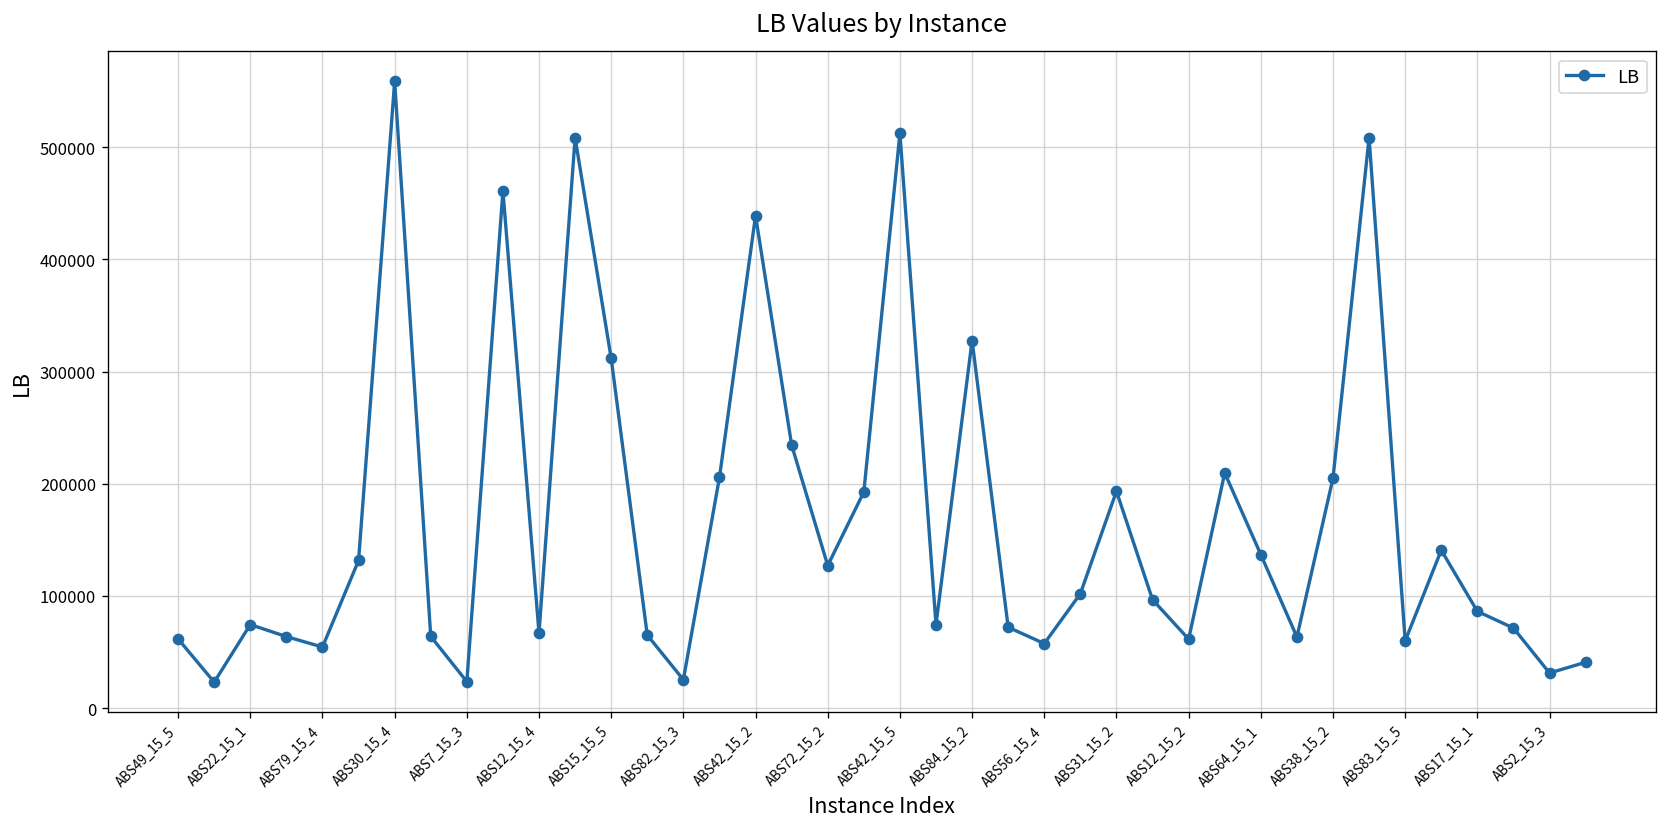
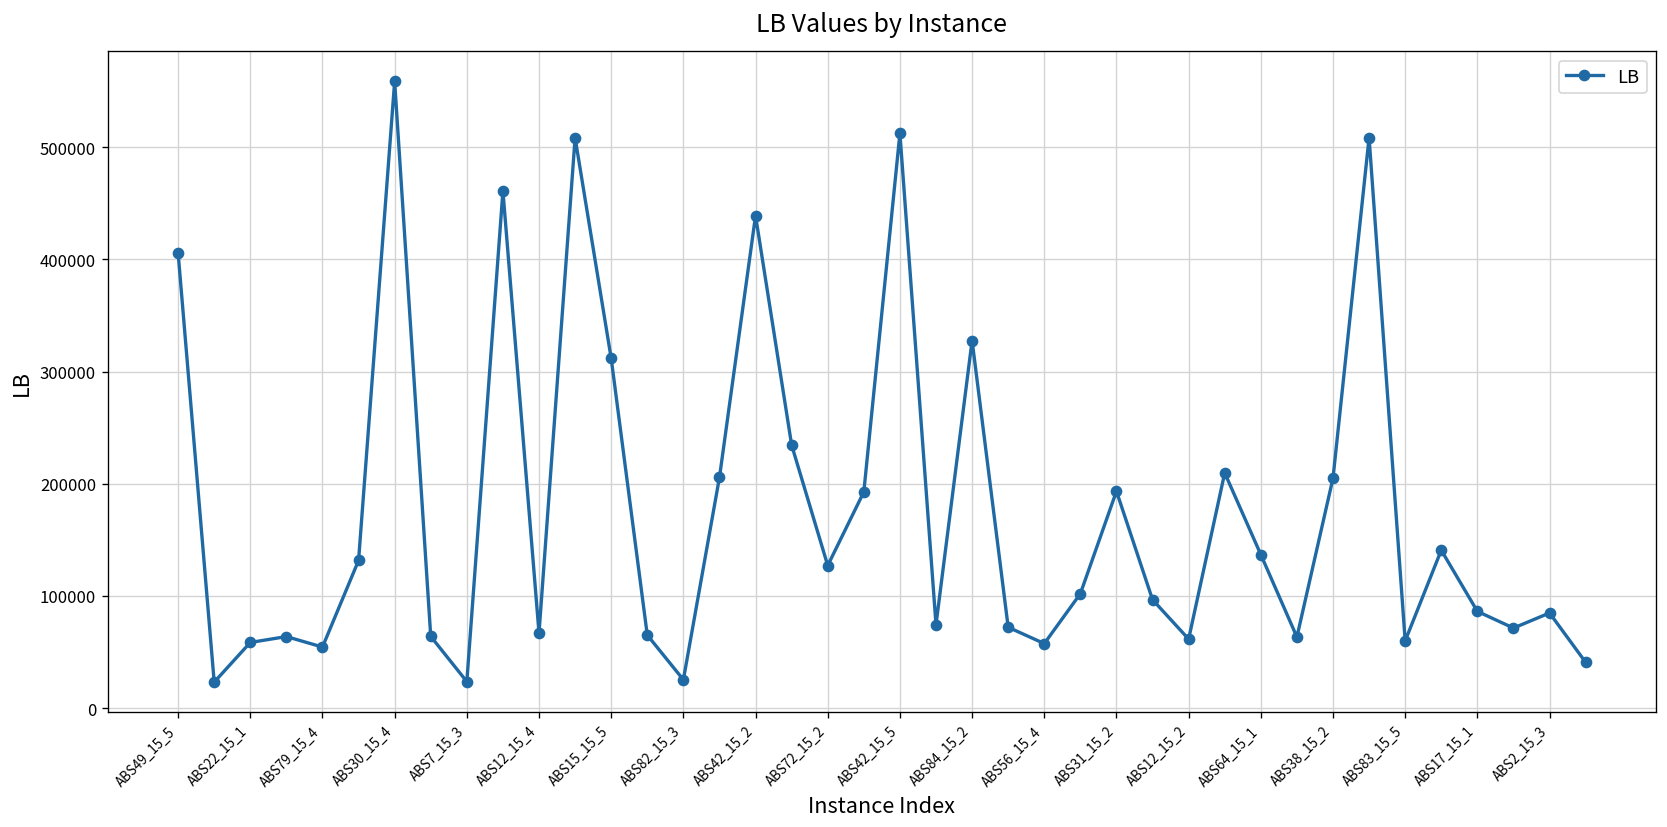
ABS49_15_5: 60000 -> 410000
ABS22_15_1: 70000 -> 60000
ABS2_15_3: 30000 -> 80000
